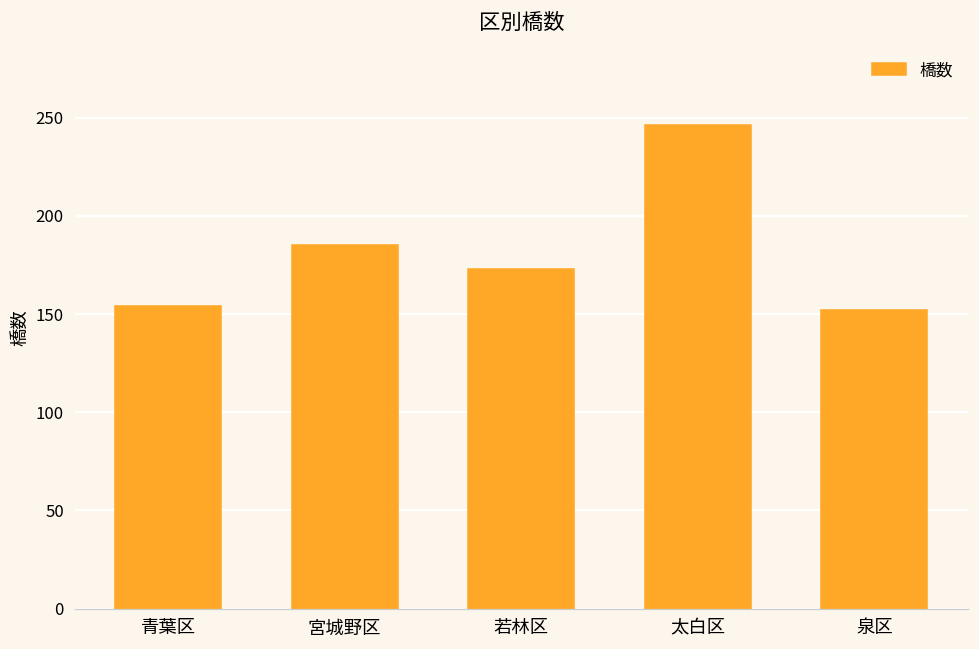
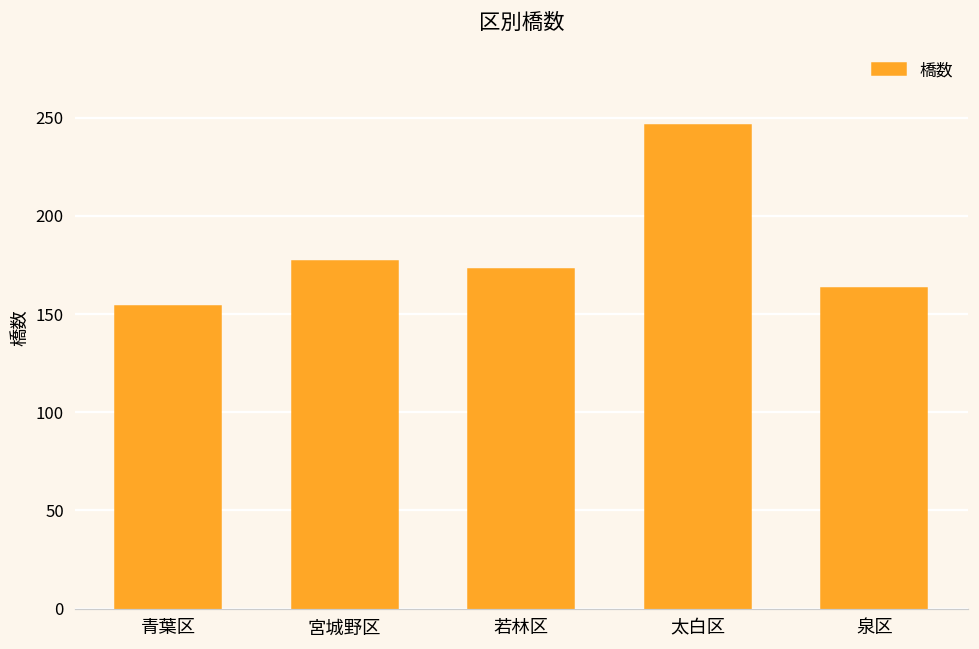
宮城野区: 185 -> 177
泉区: 152 -> 163
